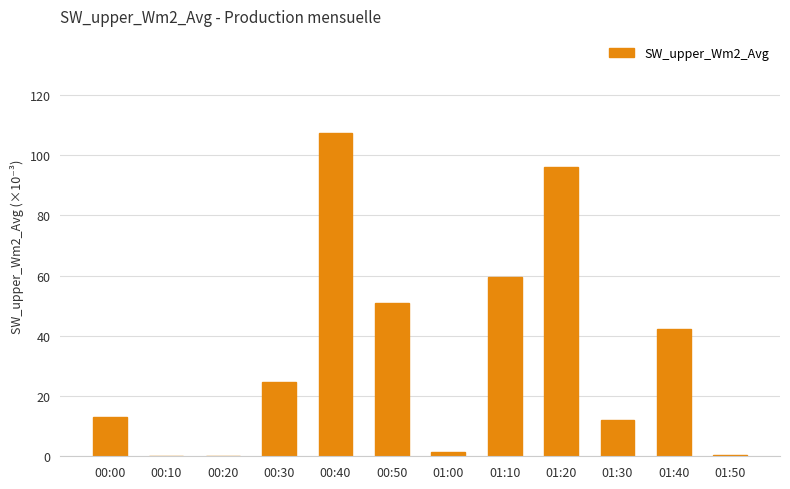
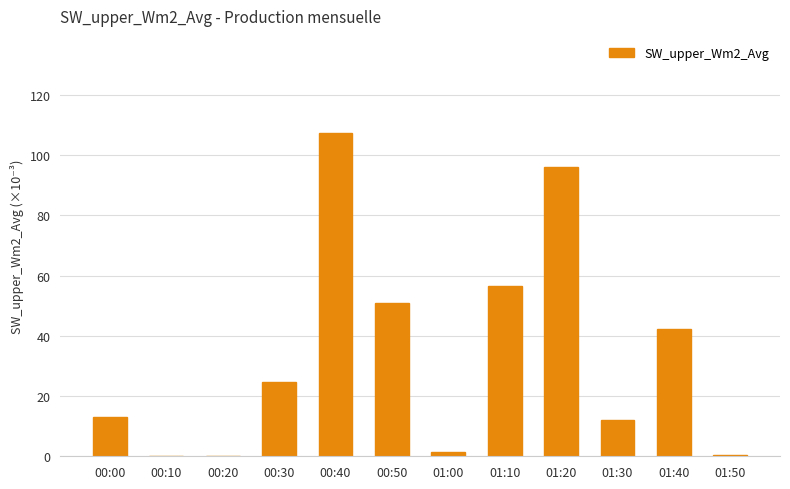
01:10: 59 -> 56
